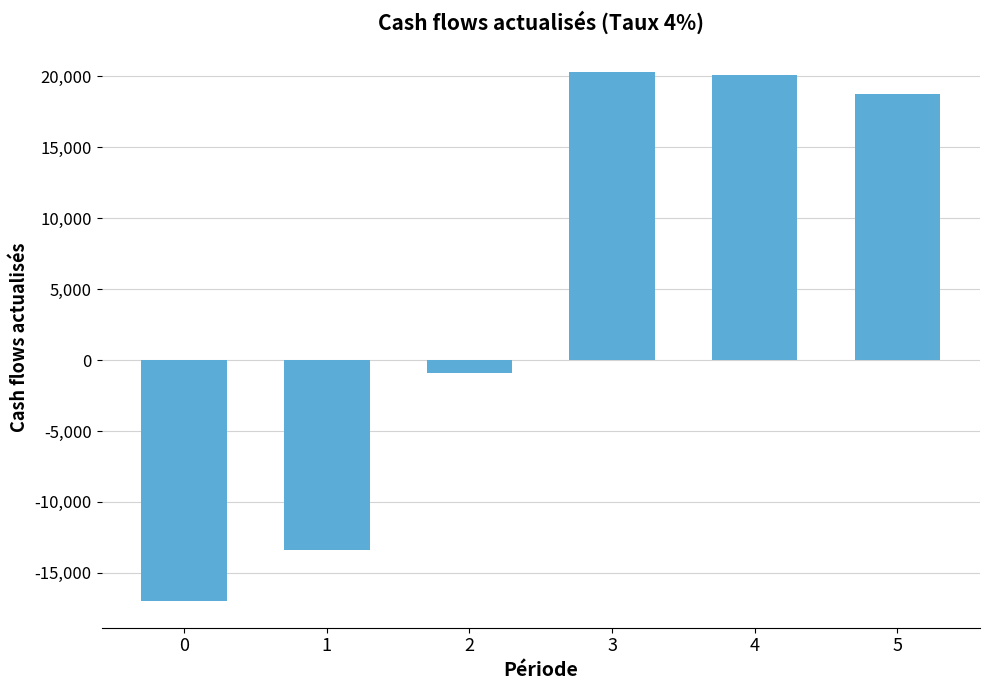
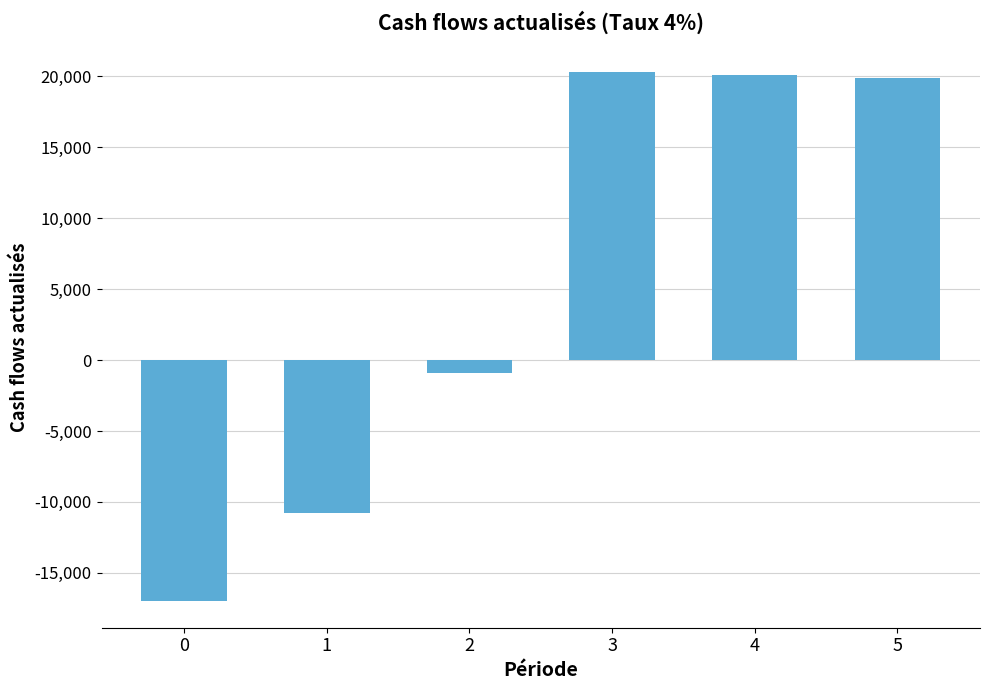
1: -13,400 -> -10,800
5: 18,700 -> 19,900
